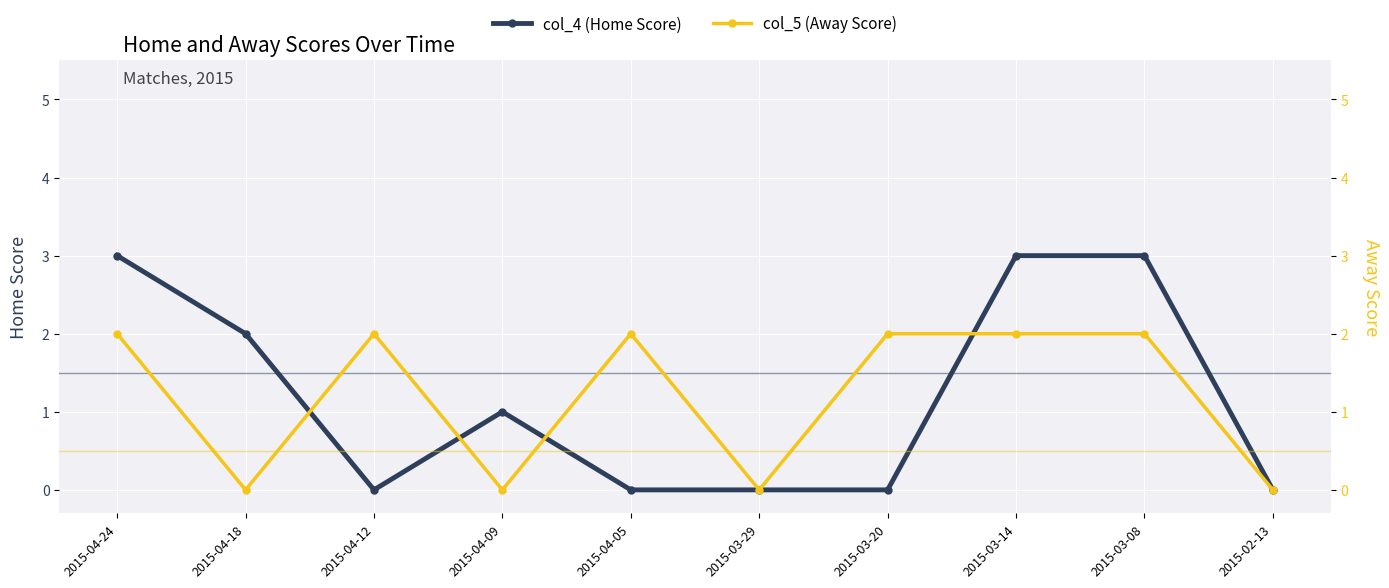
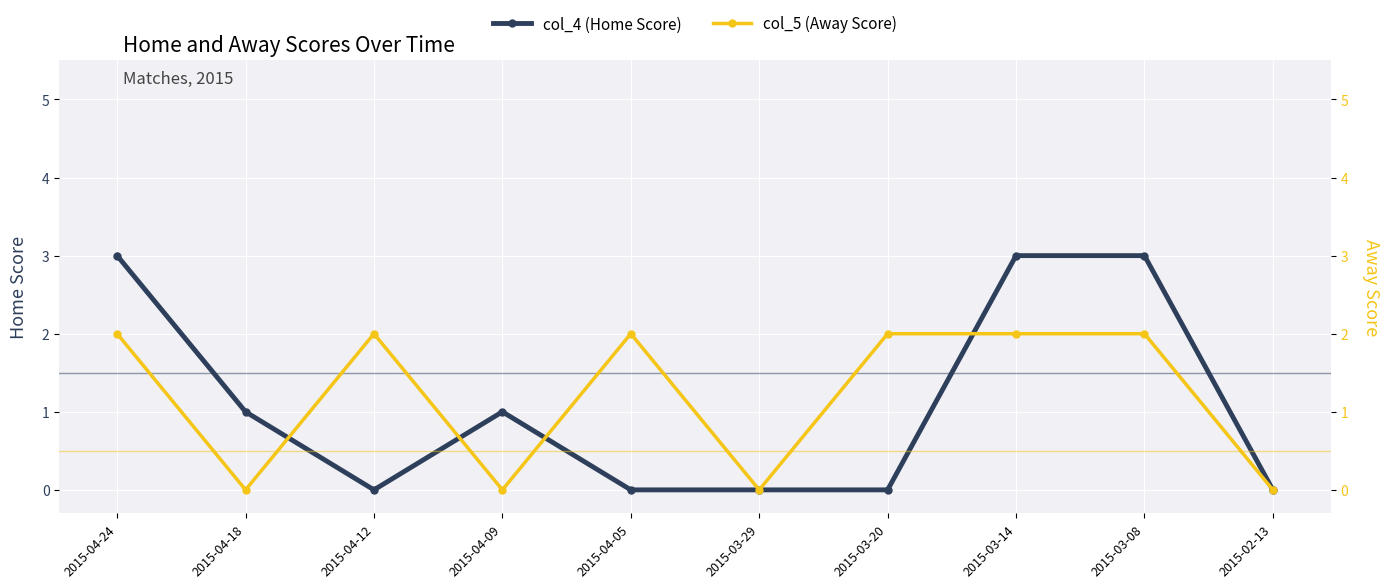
col_4 (Home Score), 2015-04-18: 2 -> 1
